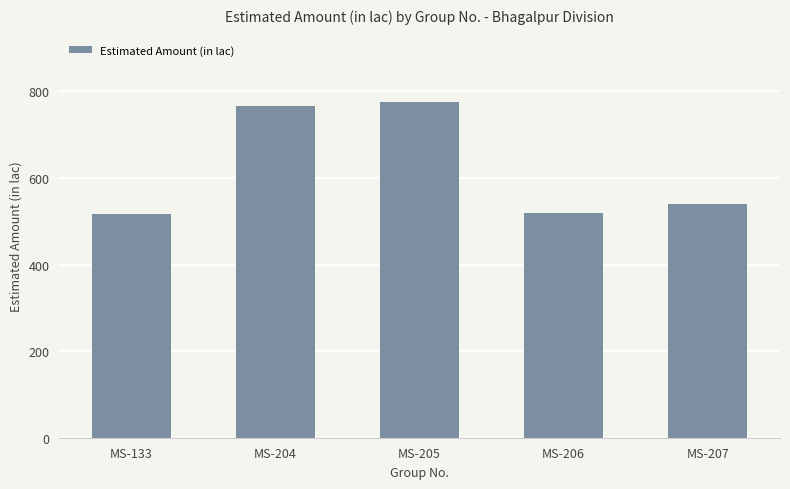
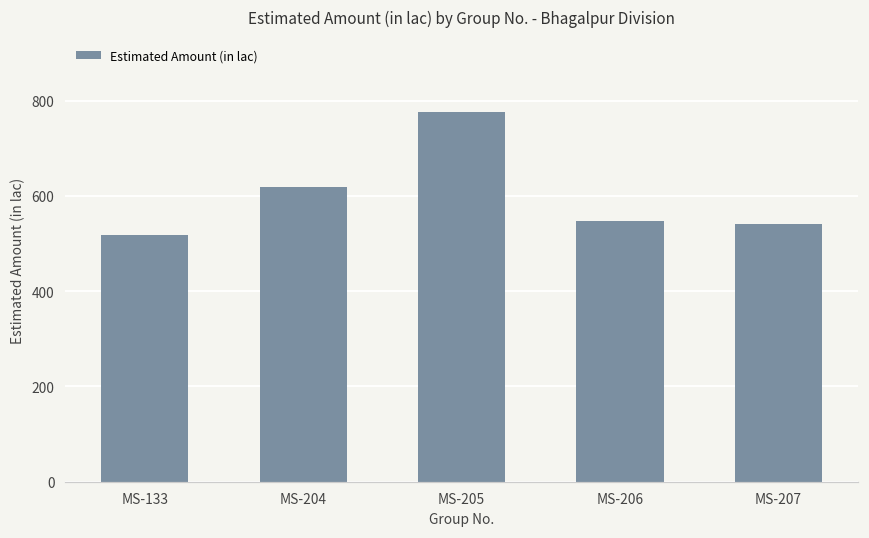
MS-204: 770 -> 620
MS-206: 520 -> 550
